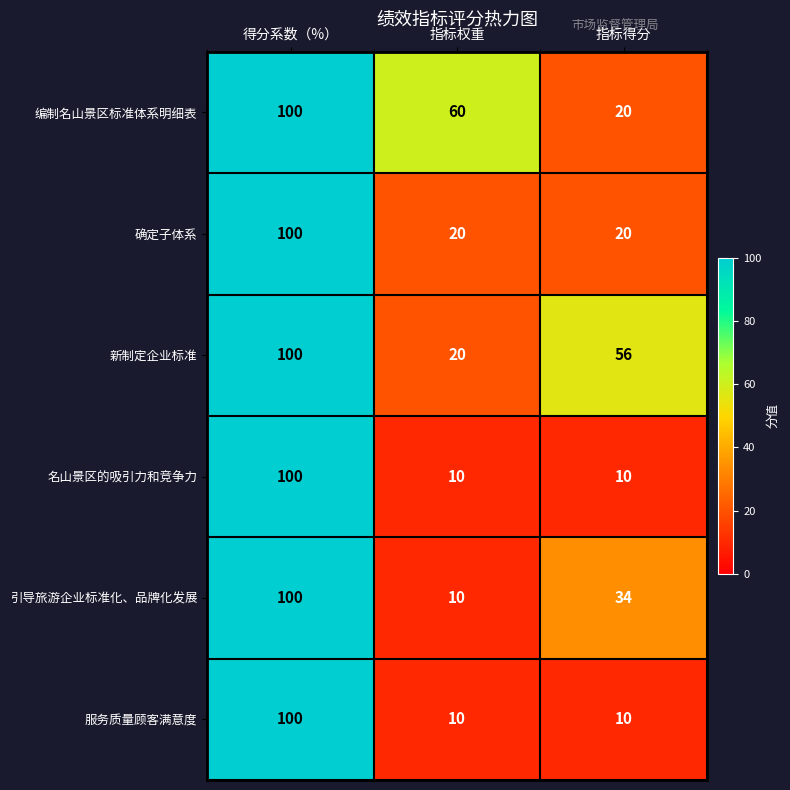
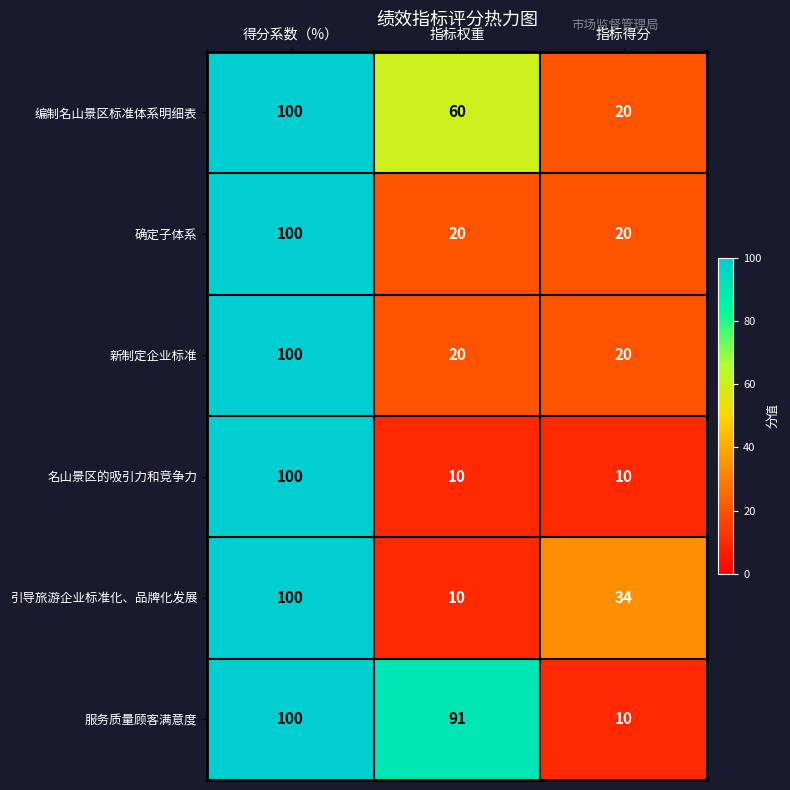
新制定企业标准, 指标得分: 56 -> 20
服务质量顾客满意度, 指标权重: 10 -> 91
